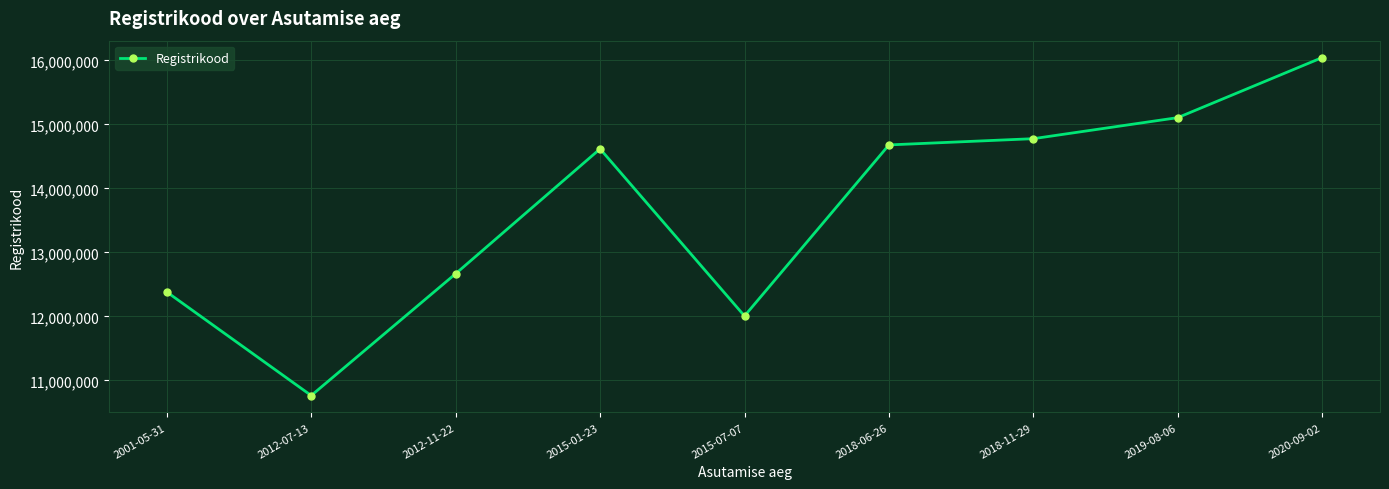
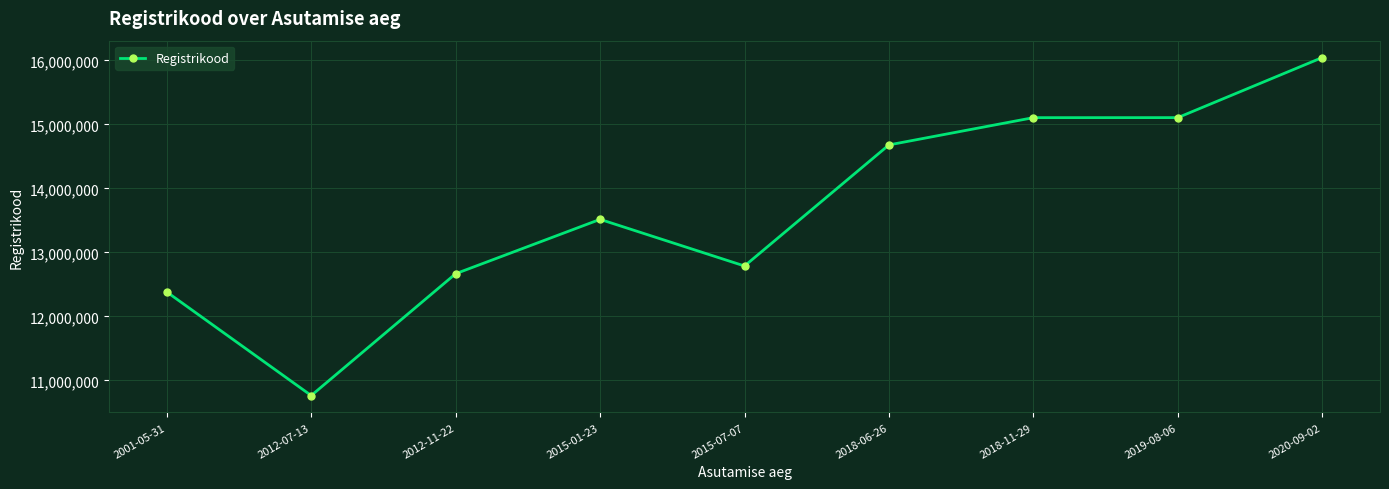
2015-01-23: 14,600,000 -> 13,500,000
2015-07-07: 12,000,000 -> 12,800,000
2018-11-29: 14,800,000 -> 15,100,000
